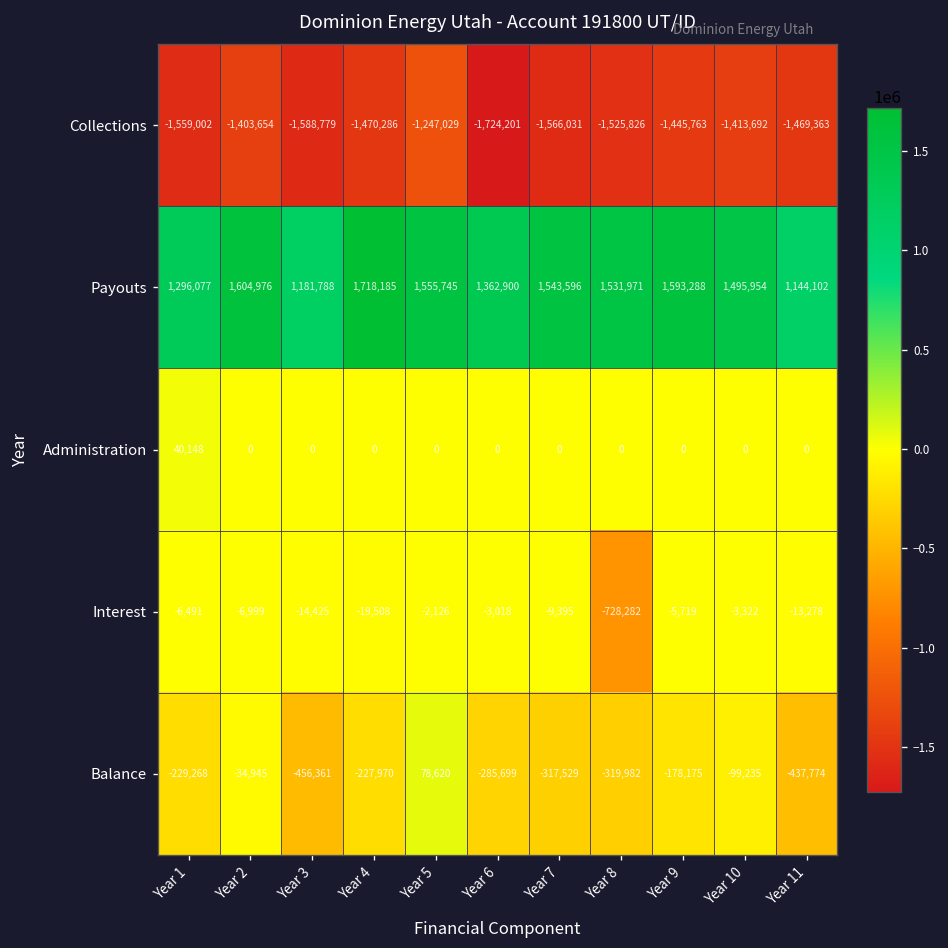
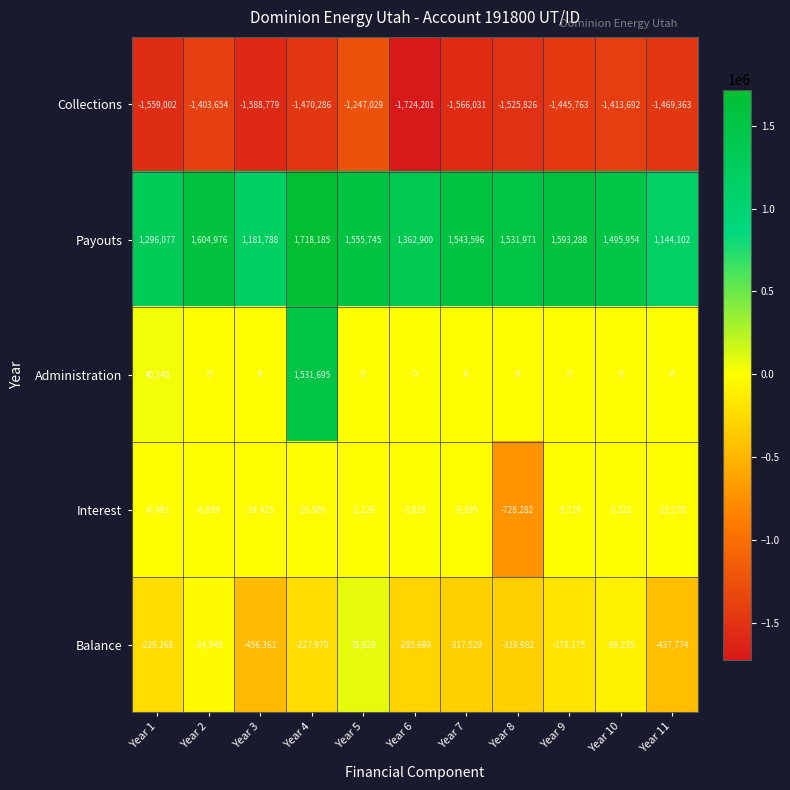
Administration, Year 4: 0 -> 1,531,695
